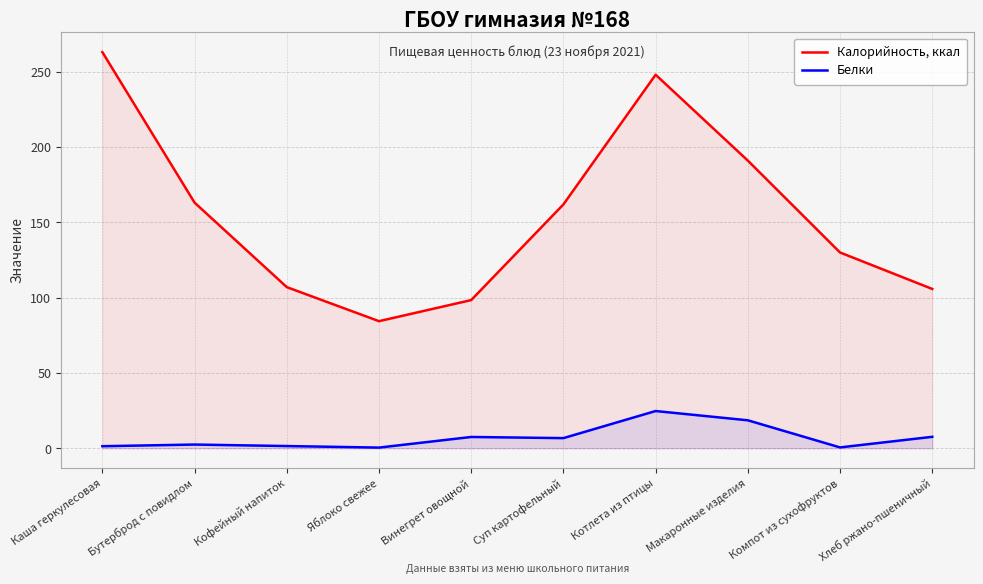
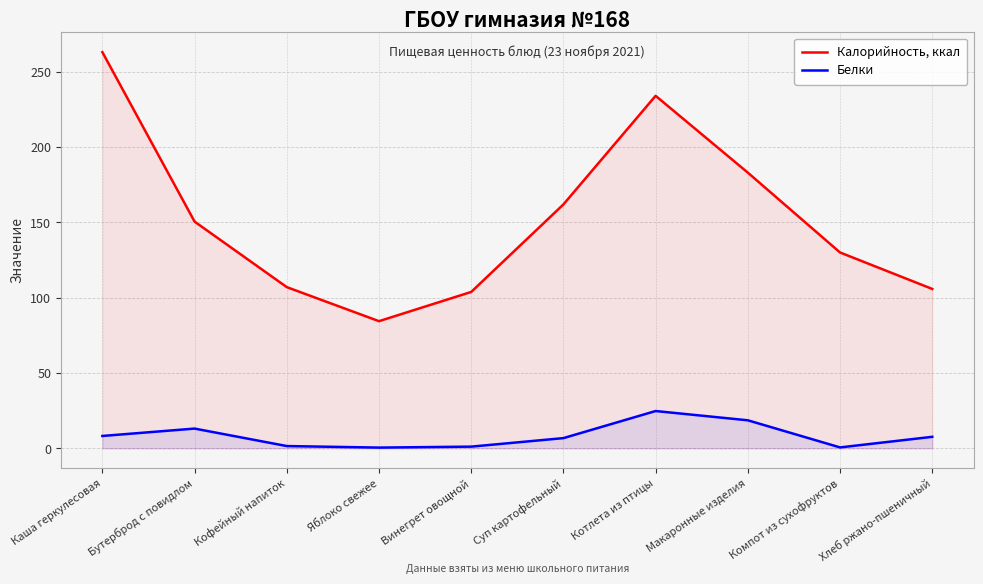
Белки, Каша геркулесовая: 1 -> 8
Калорийность, ккал, Бутерброд с повидлом: 163 -> 151
Белки, Бутерброд с повидлом: 3 -> 13
Калорийность, ккал, Винегрет овощной: 98 -> 104
Белки, Винегрет овощной: 8 -> 1
Калорийность, ккал, Котлета из птицы: 248 -> 234
Калорийность, ккал, Макаронные изделия: 191 -> 183
